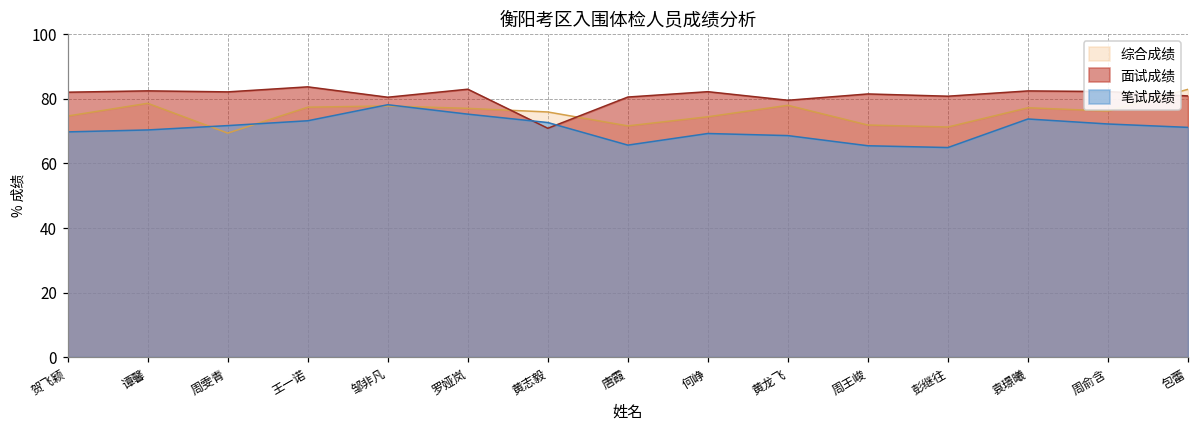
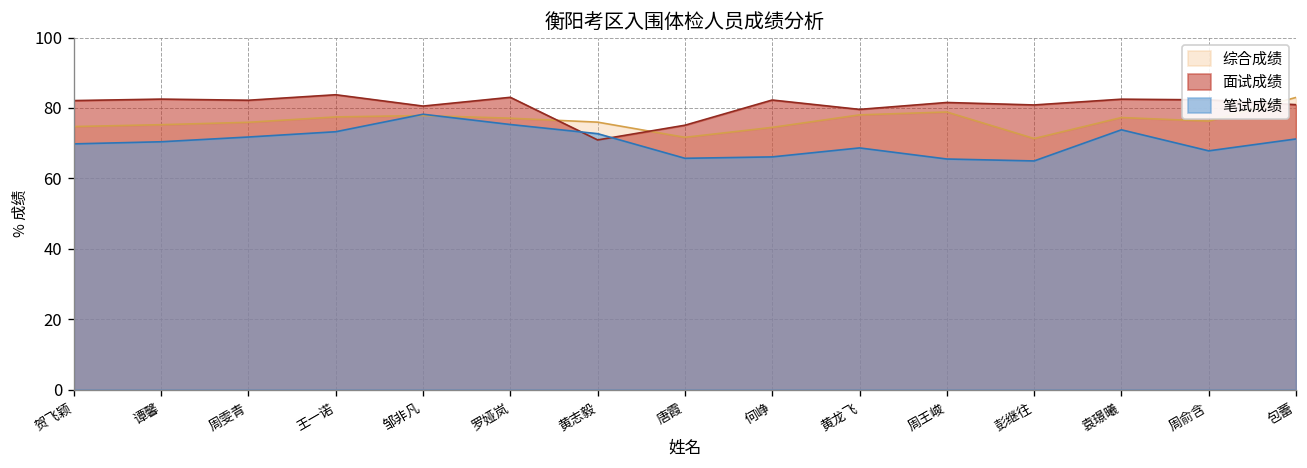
综合成绩, 谭馨: 79 -> 75
综合成绩, 周雯青: 69 -> 76
面试成绩, 唐霞: 81 -> 75
笔试成绩, 何峥: 69 -> 66
综合成绩, 周王峻: 72 -> 79
笔试成绩, 周俞含: 72 -> 68
